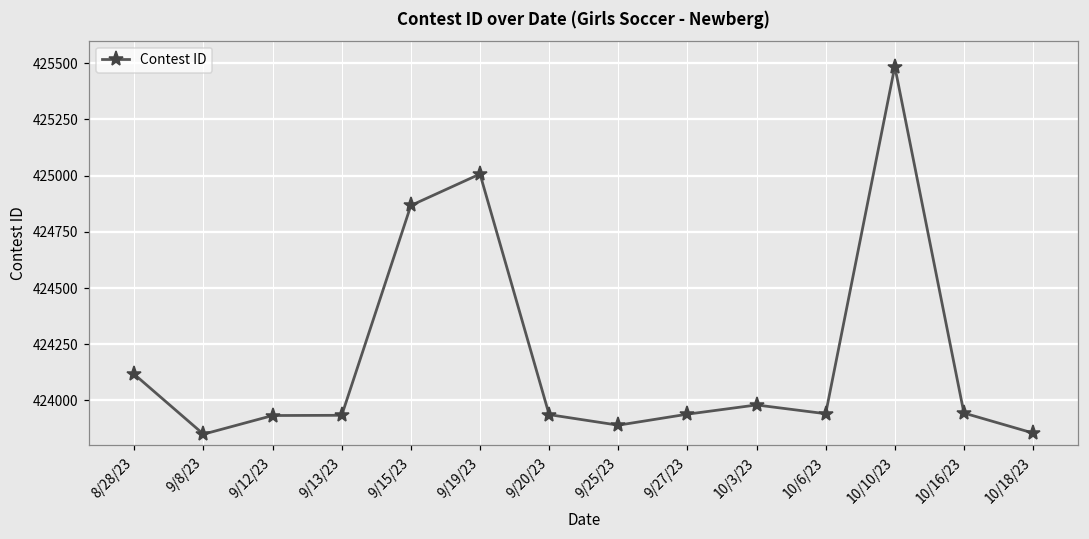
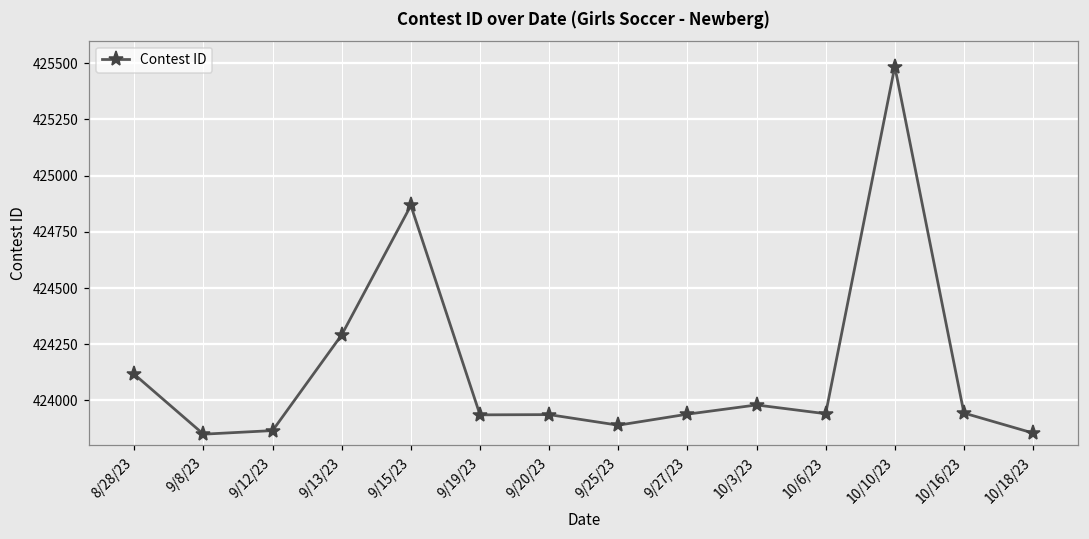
9/12/23: 423930 -> 423870
9/13/23: 423930 -> 424290
9/19/23: 425010 -> 423940
